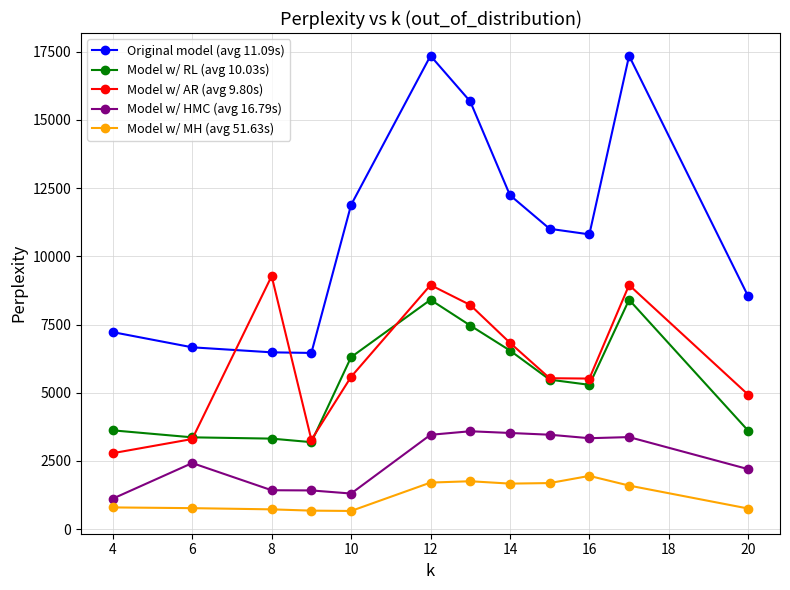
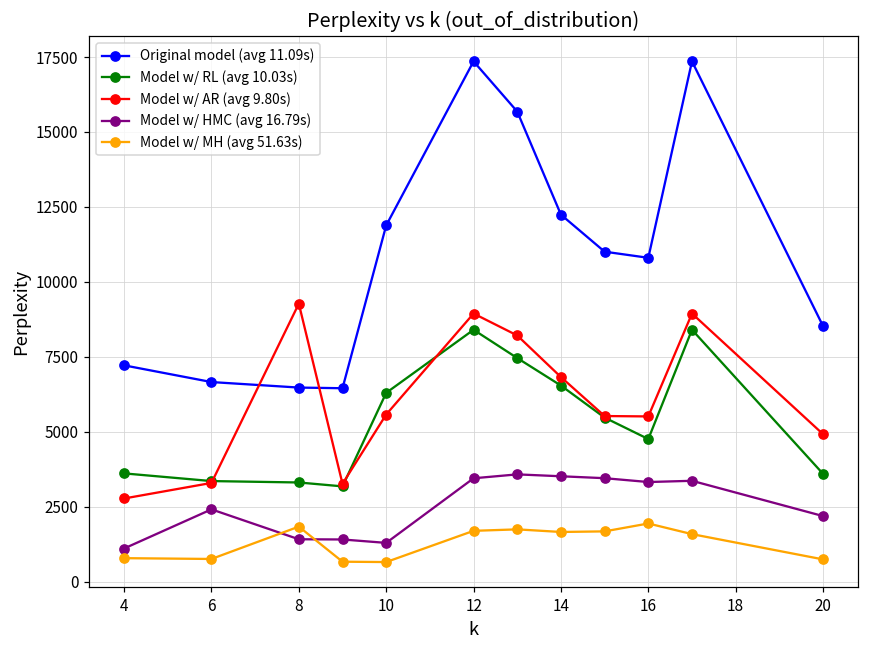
Model w/ MH (avg 51.63s), 8: 700 -> 1800
Model w/ RL (avg 10.03s), 16: 5300 -> 4800
